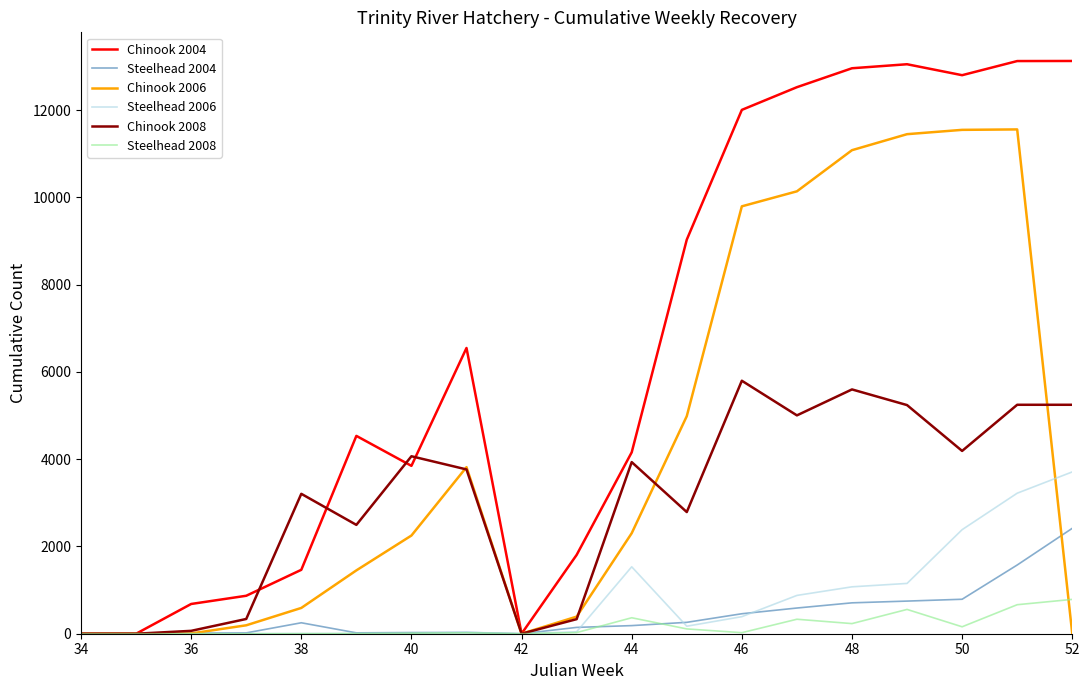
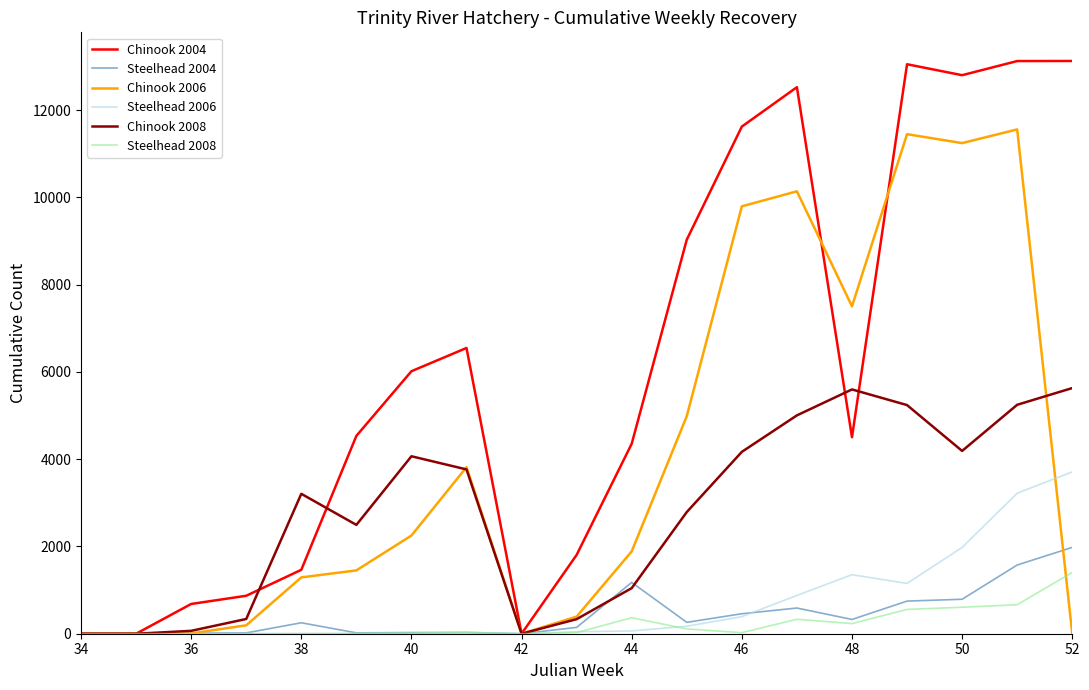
Chinook 2006, 38: 600 -> 1300
Chinook 2004, 40: 3800 -> 6000
Chinook 2004, 44: 4200 -> 4400
Steelhead 2004, 44: 200 -> 1200
Chinook 2006, 44: 2300 -> 1900
Steelhead 2006, 44: 1500 -> 100
Chinook 2008, 44: 3900 -> 1000
Chinook 2004, 46: 12000 -> 11600
Chinook 2008, 46: 5800 -> 4200
Chinook 2004, 48: 13000 -> 4500
Steelhead 2004, 48: 700 -> 300
Chinook 2006, 48: 11100 -> 7500
Steelhead 2006, 48: 1100 -> 1400
Chinook 2006, 50: 11600 -> 11200
Steelhead 2006, 50: 2400 -> 2000
Steelhead 2008, 50: 200 -> 600
Steelhead 2004, 52: 2400 -> 2000
Chinook 2008, 52: 5200 -> 5600
Steelhead 2008, 52: 800 -> 1400
